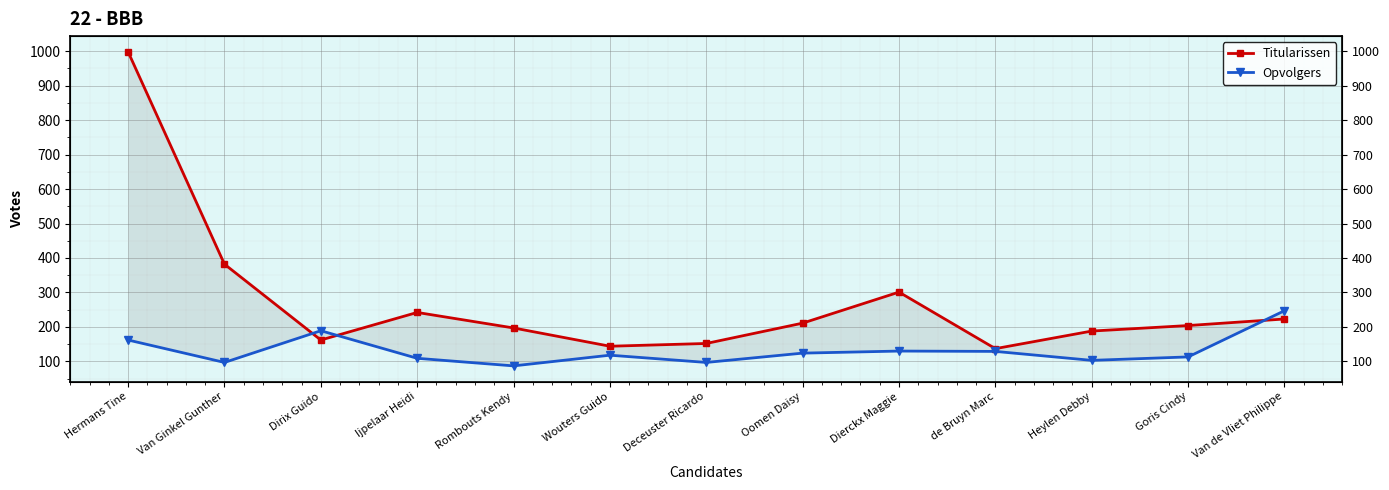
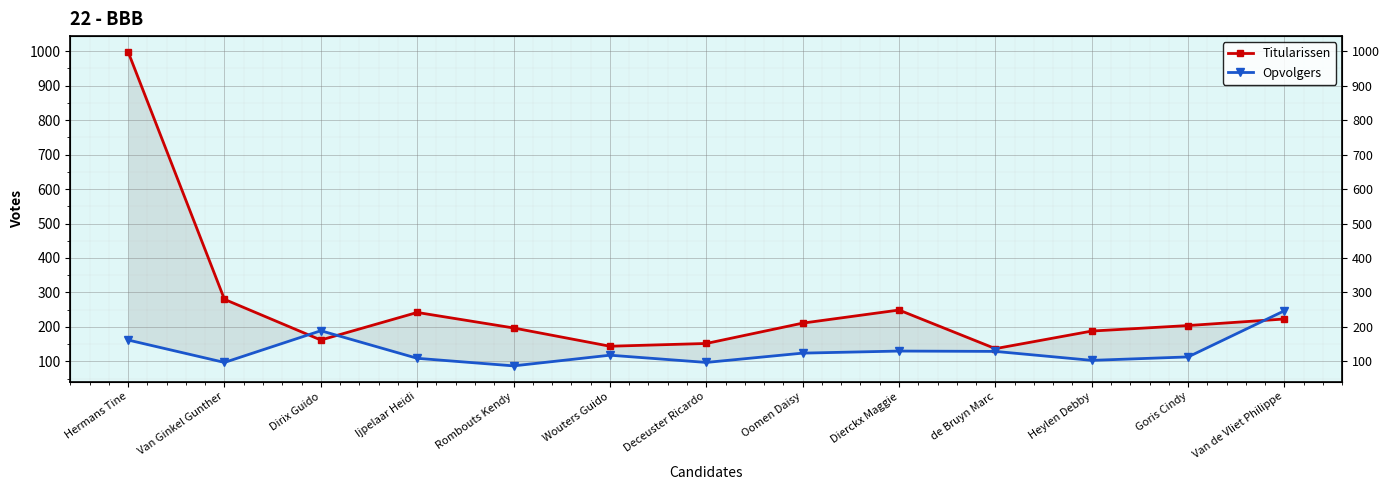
Titularissen, Van Ginkel Gunther: 380 -> 280
Titularissen, Dierckx Maggie: 300 -> 250
